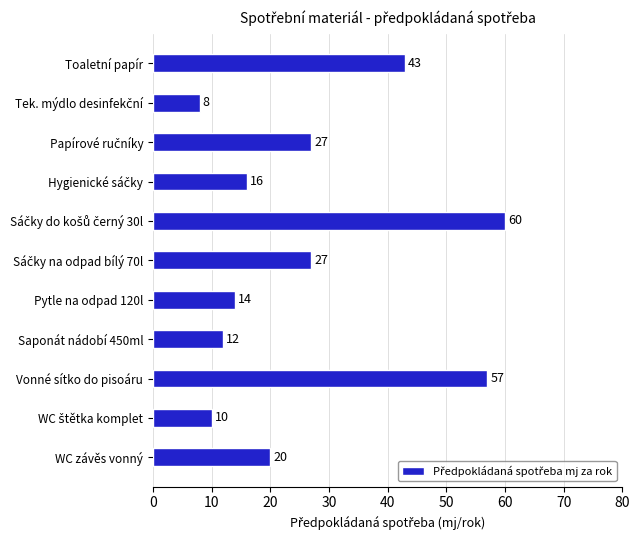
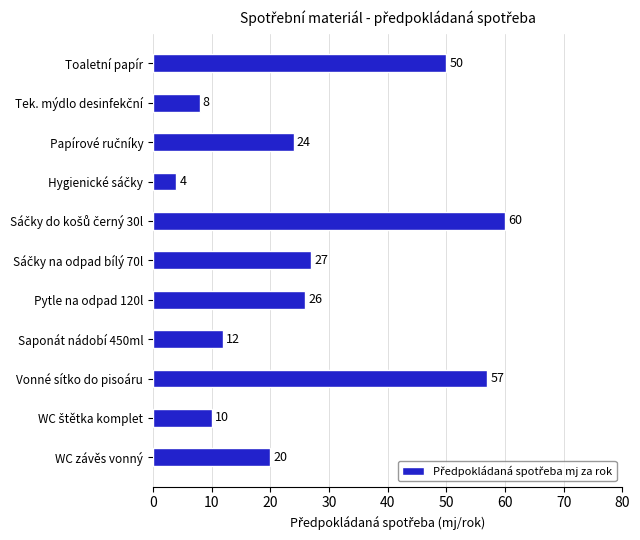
Toaletní papír: 43 -> 50
Papírové ručníky: 27 -> 24
Hygienické sáčky: 16 -> 4
Pytle na odpad 120l: 14 -> 26
